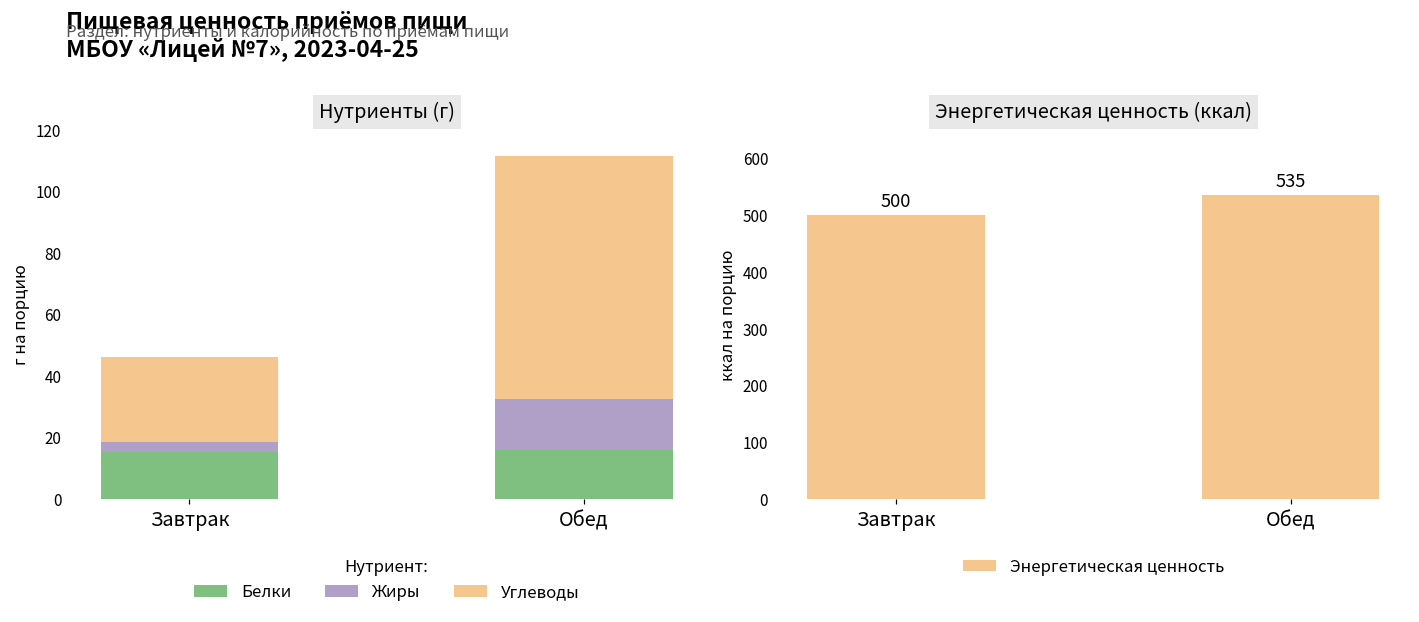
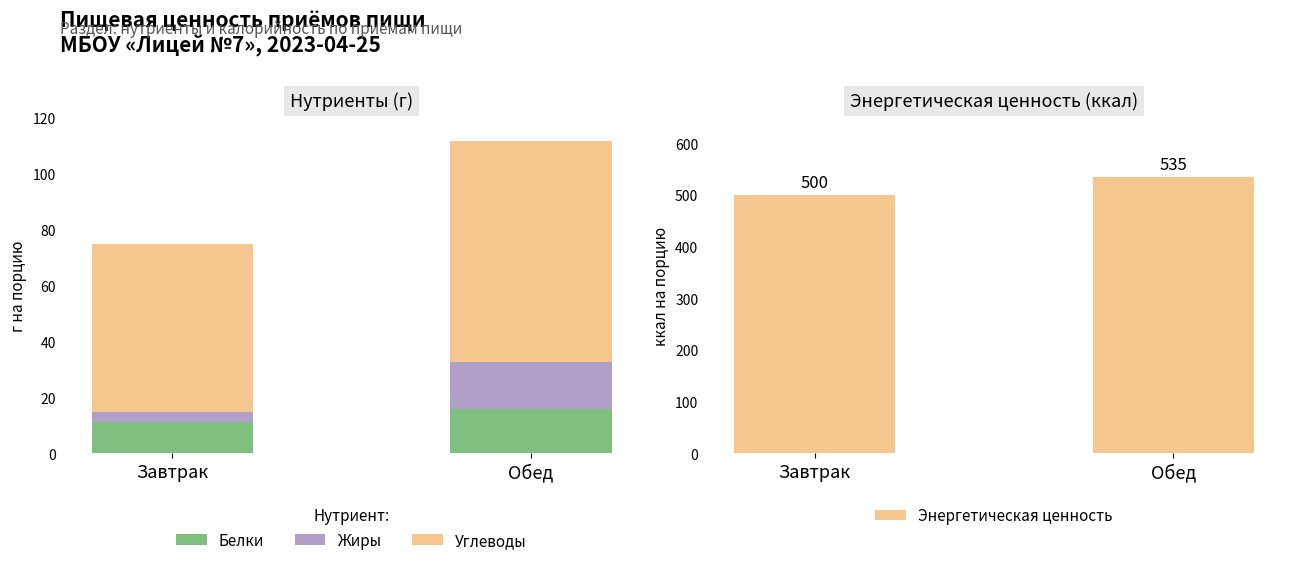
Нутриенты (г), Белки, Завтрак: 15 -> 11
Нутриенты (г), Углеводы, Завтрак: 28 -> 60
